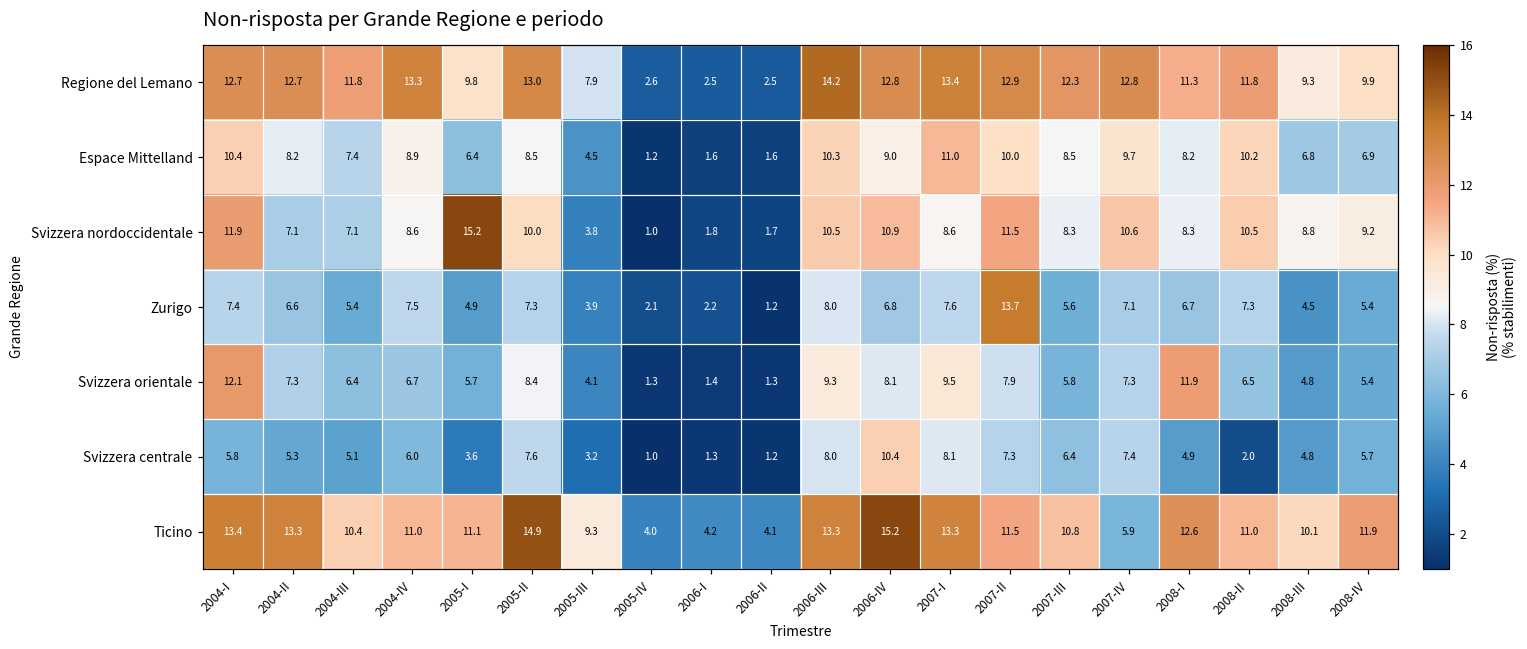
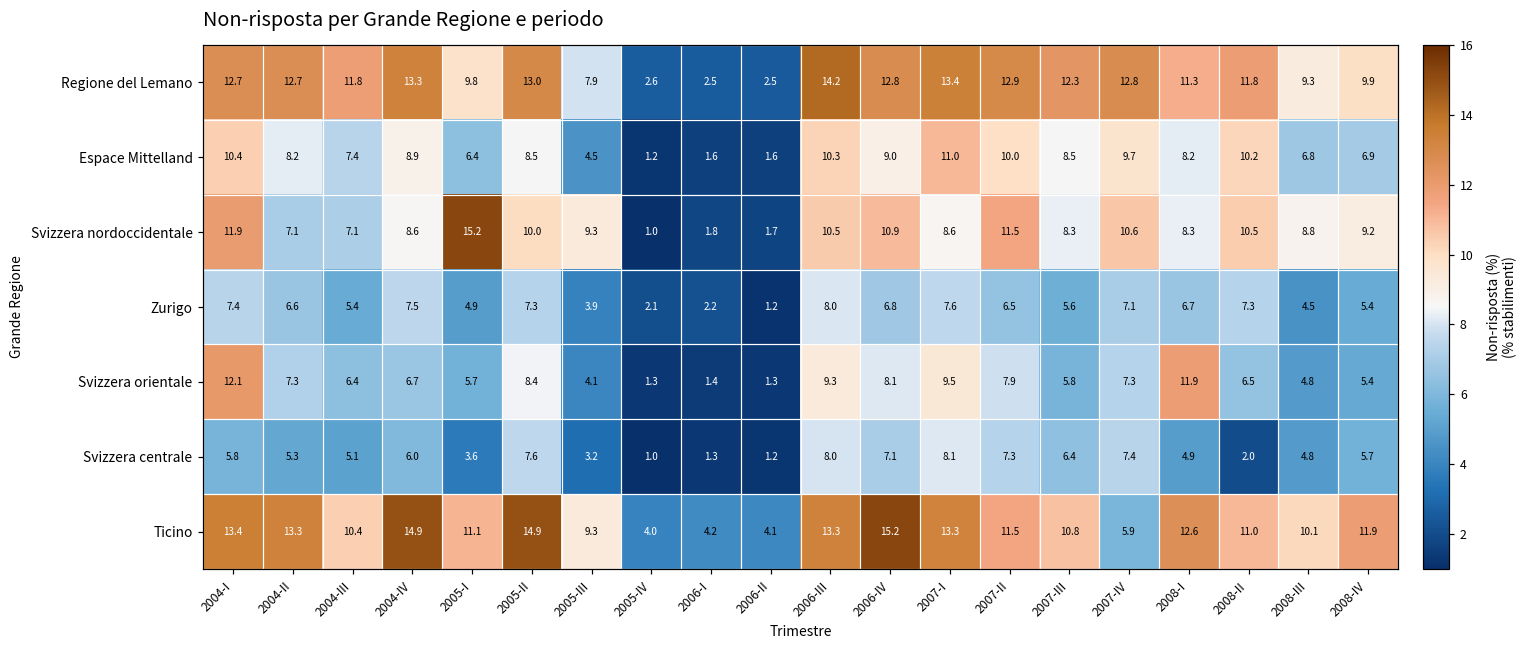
Svizzera nordoccidentale, 2005-III: 3.8 -> 9.3
Zurigo, 2007-II: 13.7 -> 6.5
Svizzera centrale, 2006-IV: 10.4 -> 7.1
Ticino, 2004-IV: 11.0 -> 14.9
